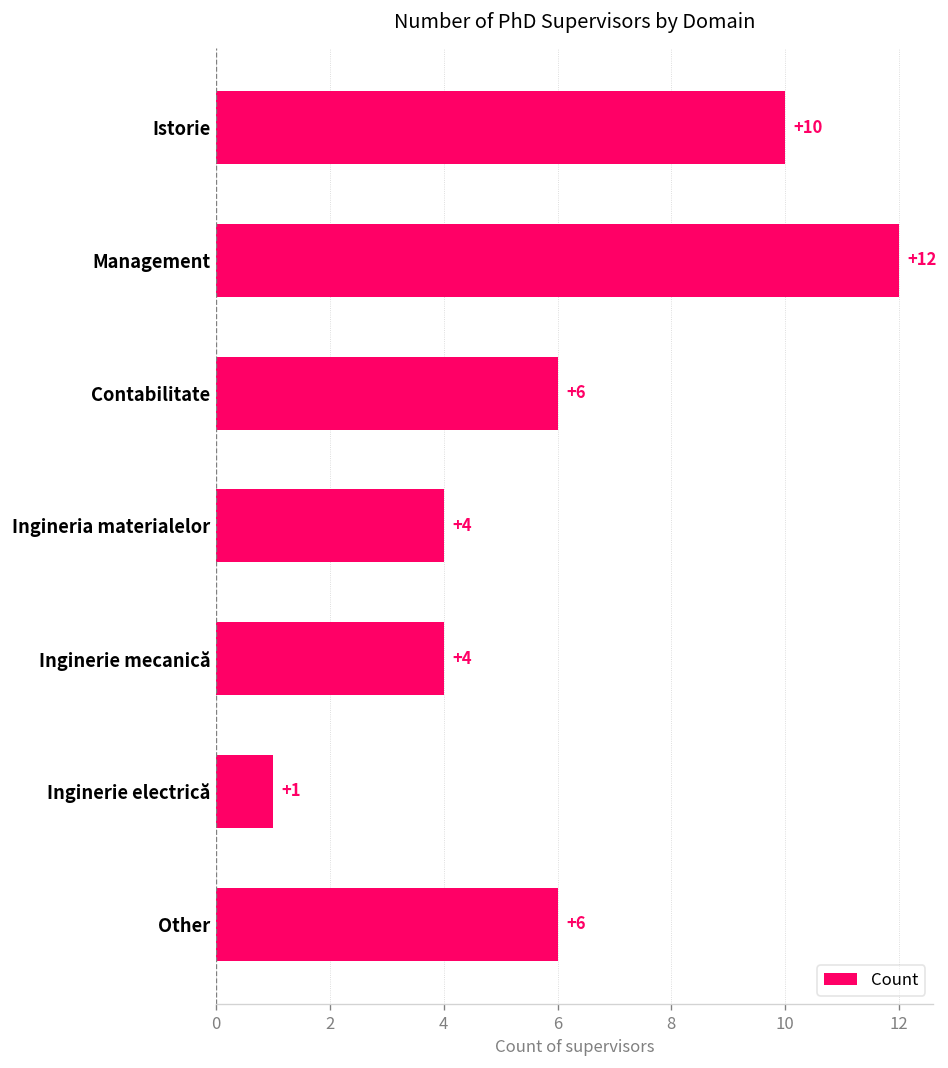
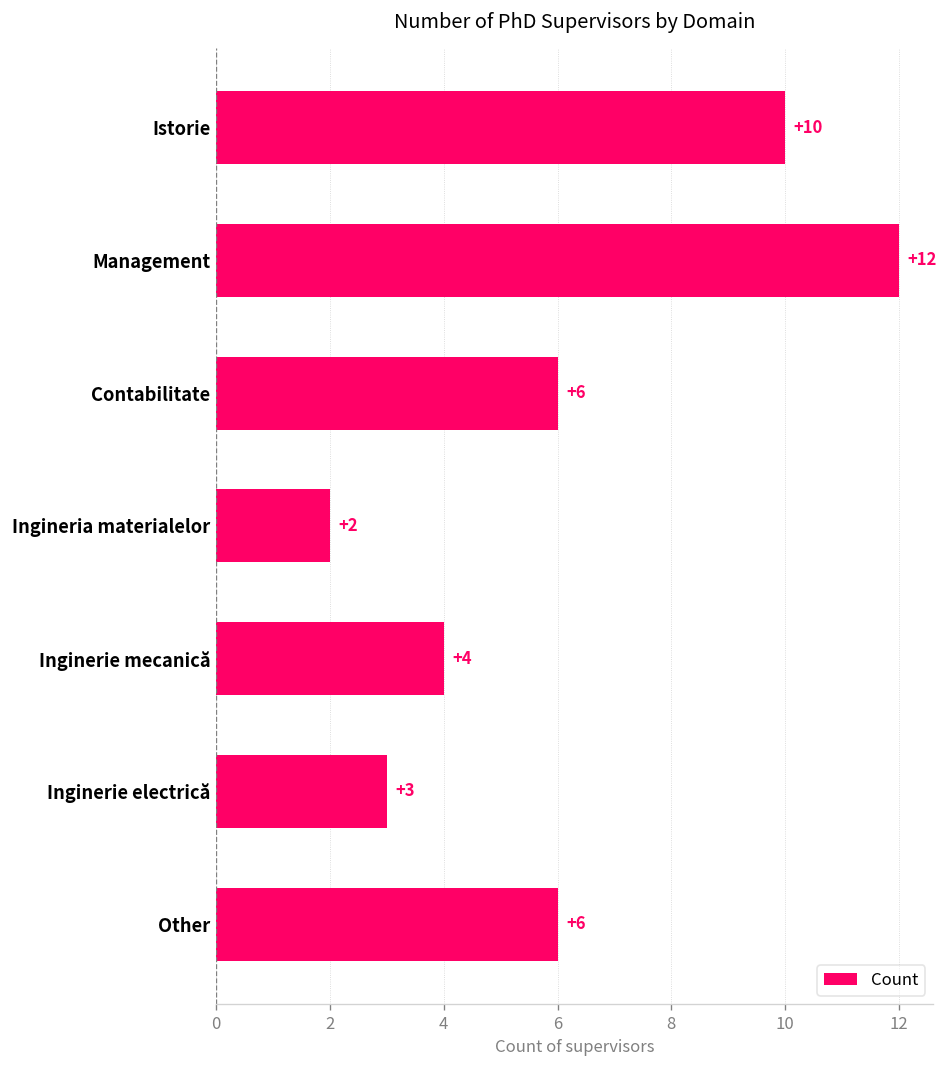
Ingineria materialelor: +4 -> +2
Inginerie electrică: +1 -> +3
